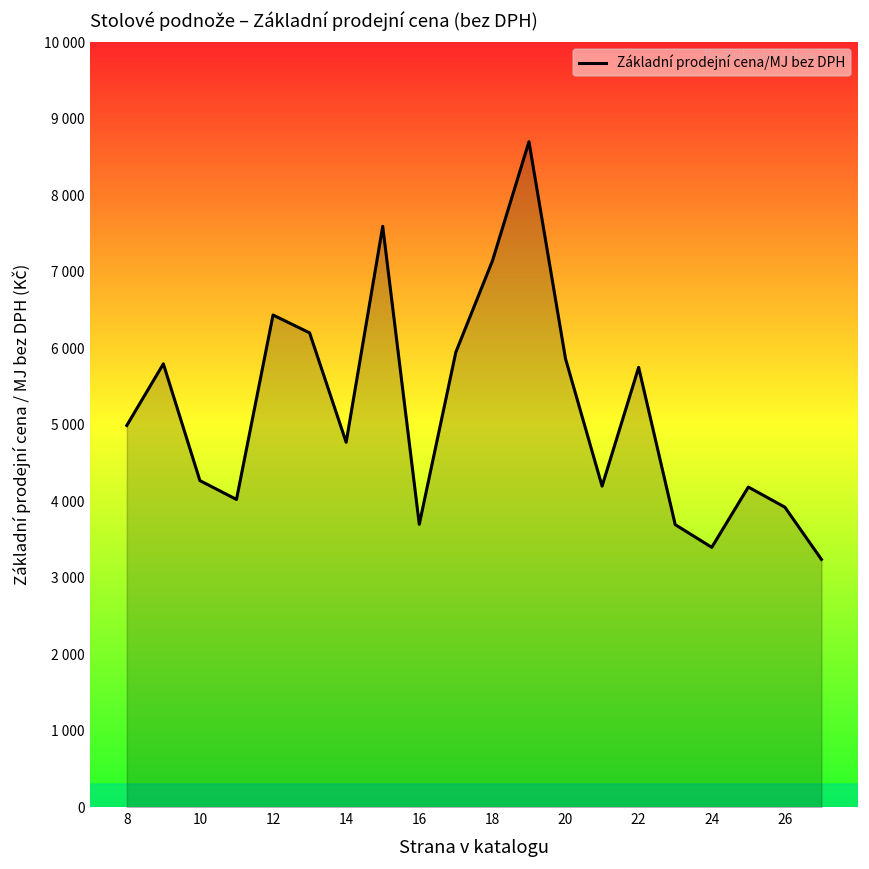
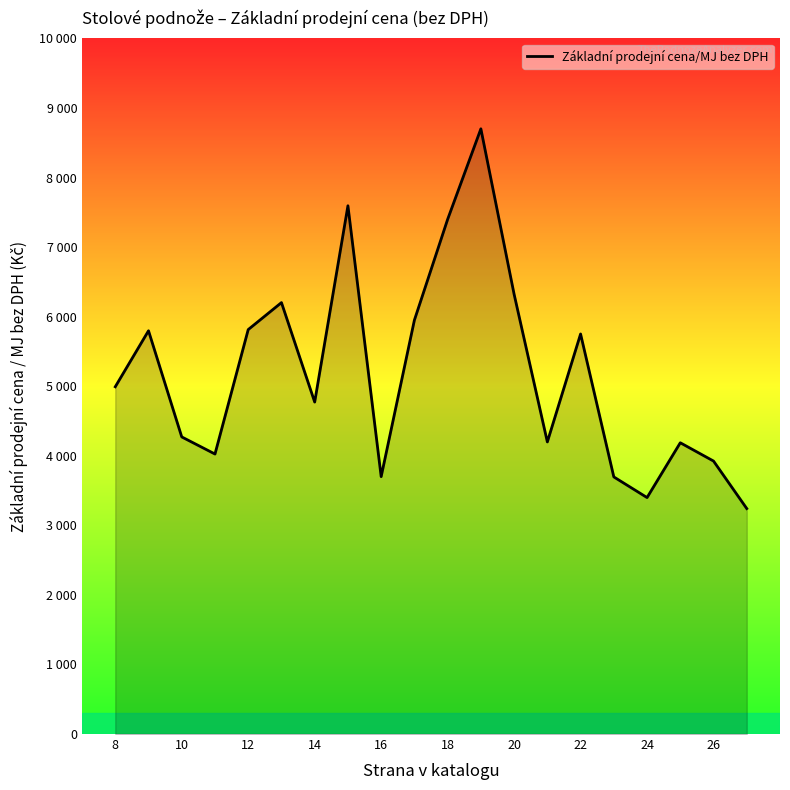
12: 6400 -> 5800
18: 7100 -> 7400
20: 5900 -> 6300
